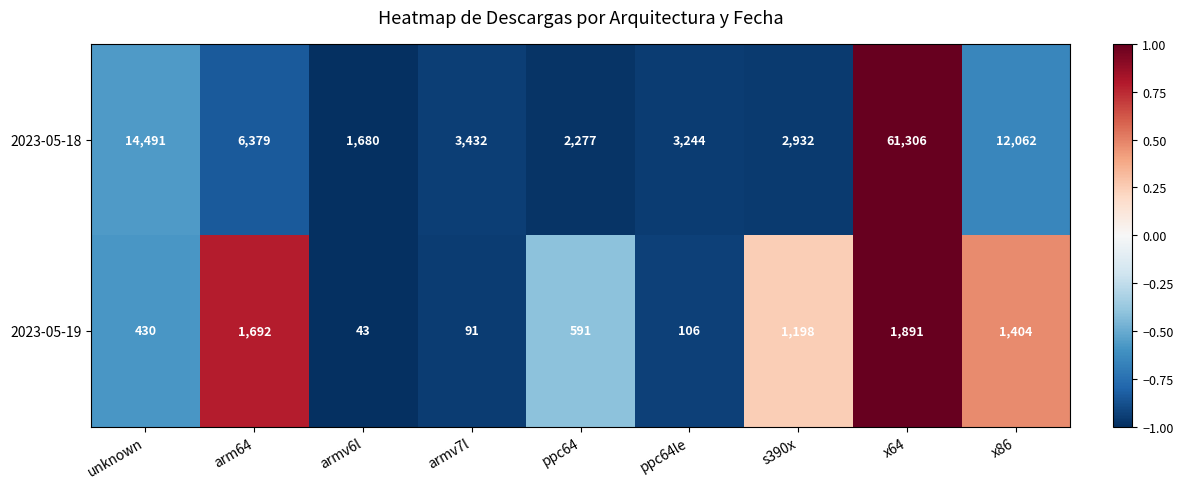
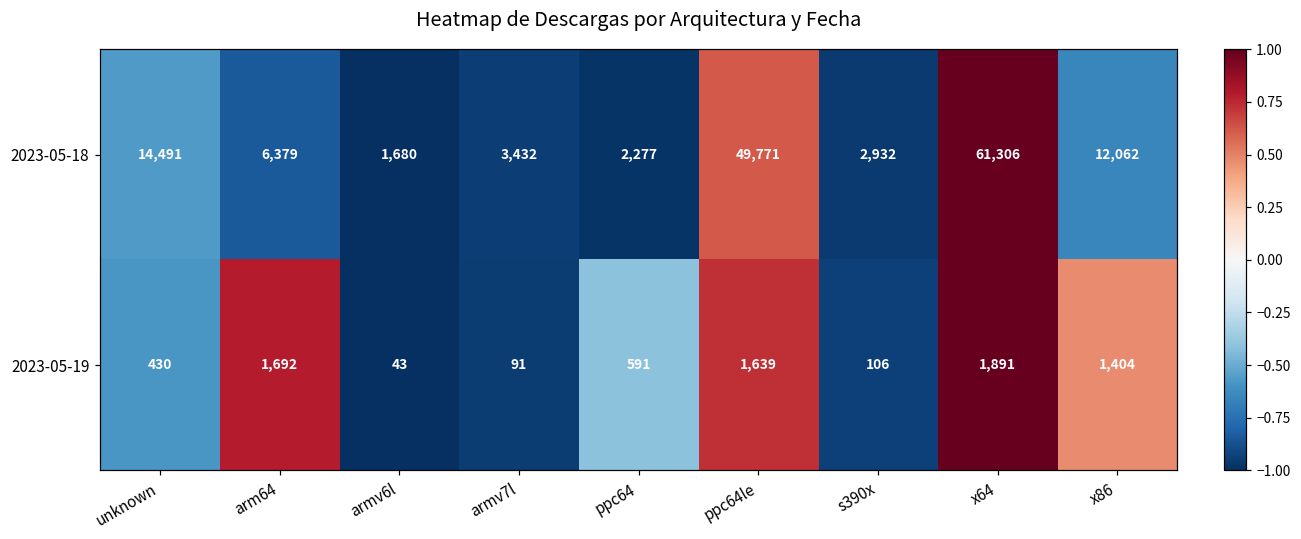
2023-05-18, ppc64le: 3,244 -> 49,771
2023-05-19, ppc64le: 106 -> 1,639
2023-05-19, s390x: 1,198 -> 106
